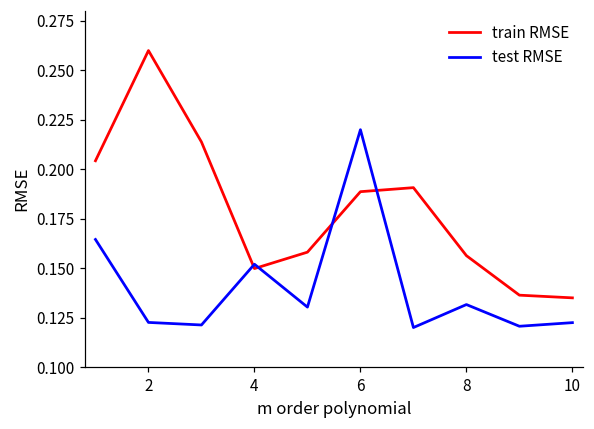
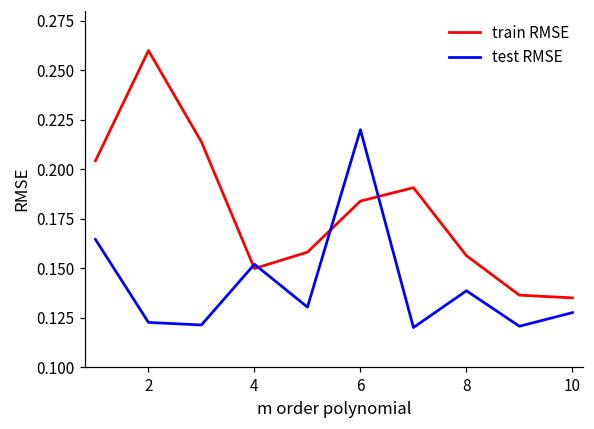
train RMSE, 6: 0.189 -> 0.184
test RMSE, 8: 0.132 -> 0.139
test RMSE, 10: 0.122 -> 0.128
